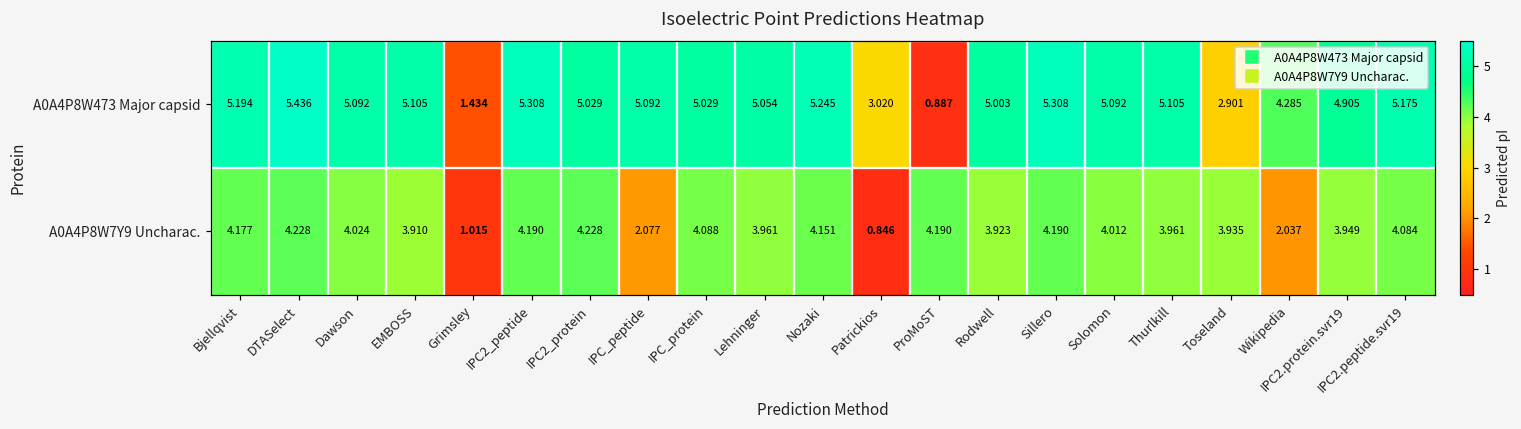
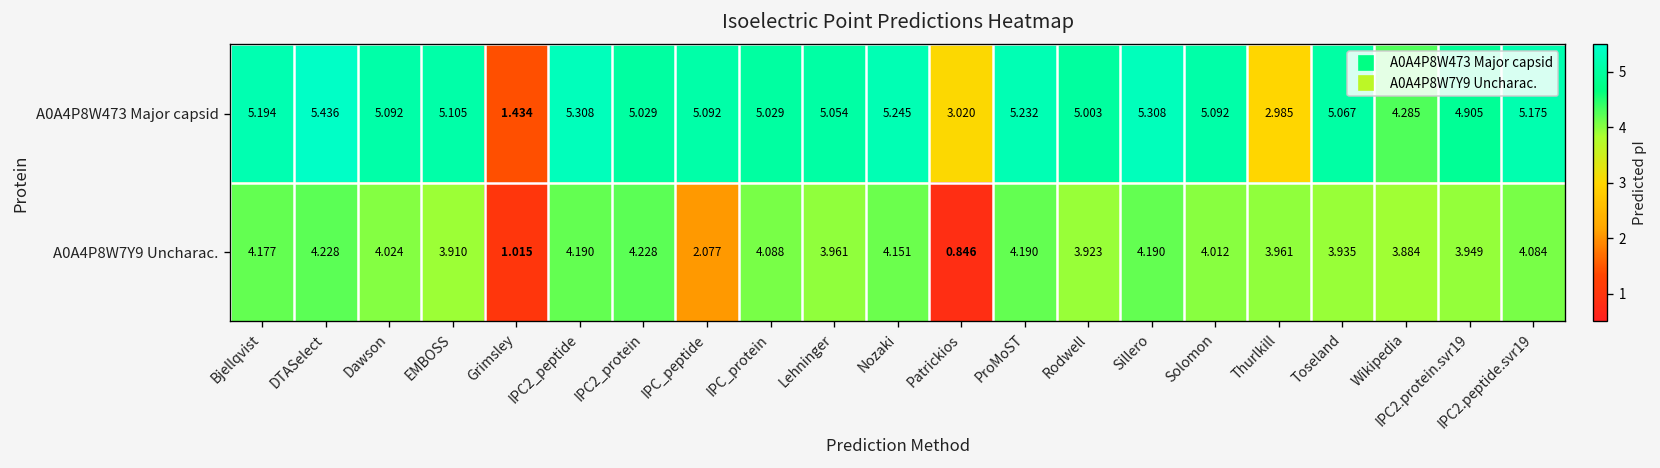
A0A4P8W473 Major capsid, ProMoST: 0.887 -> 5.232
A0A4P8W473 Major capsid, Thurlkill: 5.105 -> 2.985
A0A4P8W473 Major capsid, Toseland: 2.901 -> 5.067
A0A4P8W7Y9 Uncharac., Wikipedia: 2.037 -> 3.884
